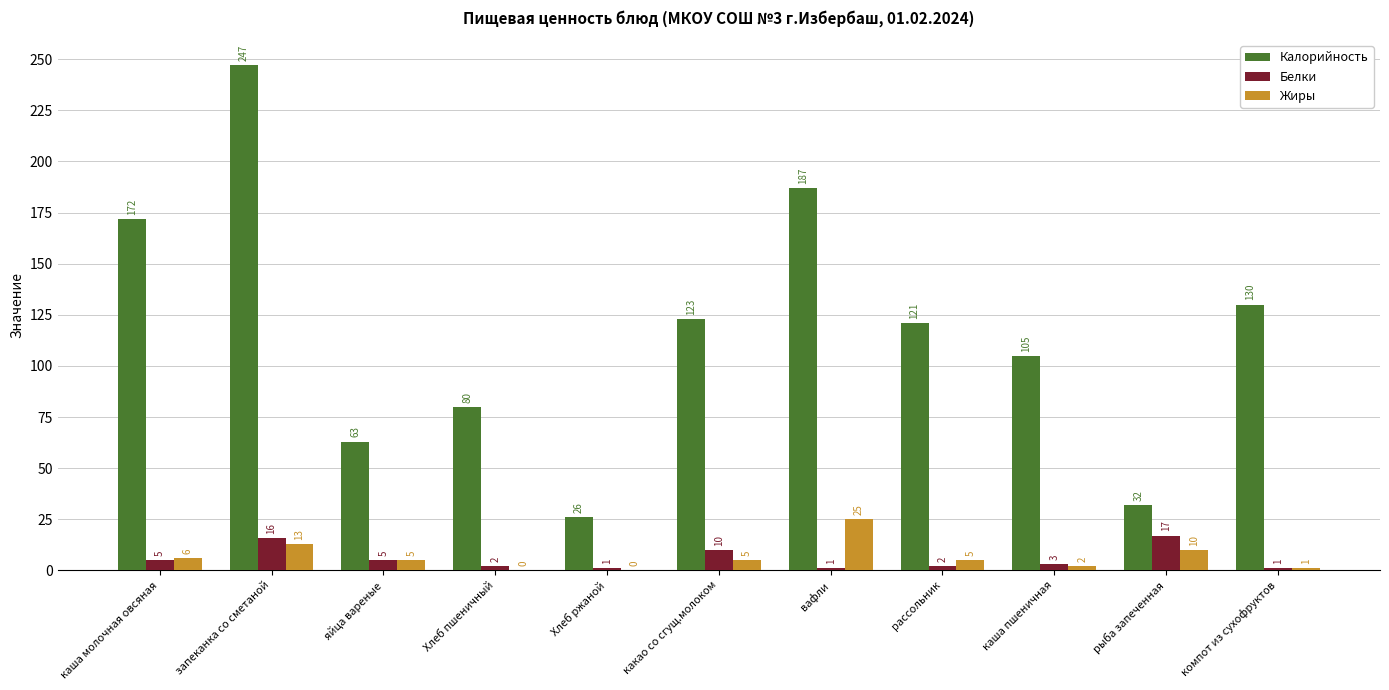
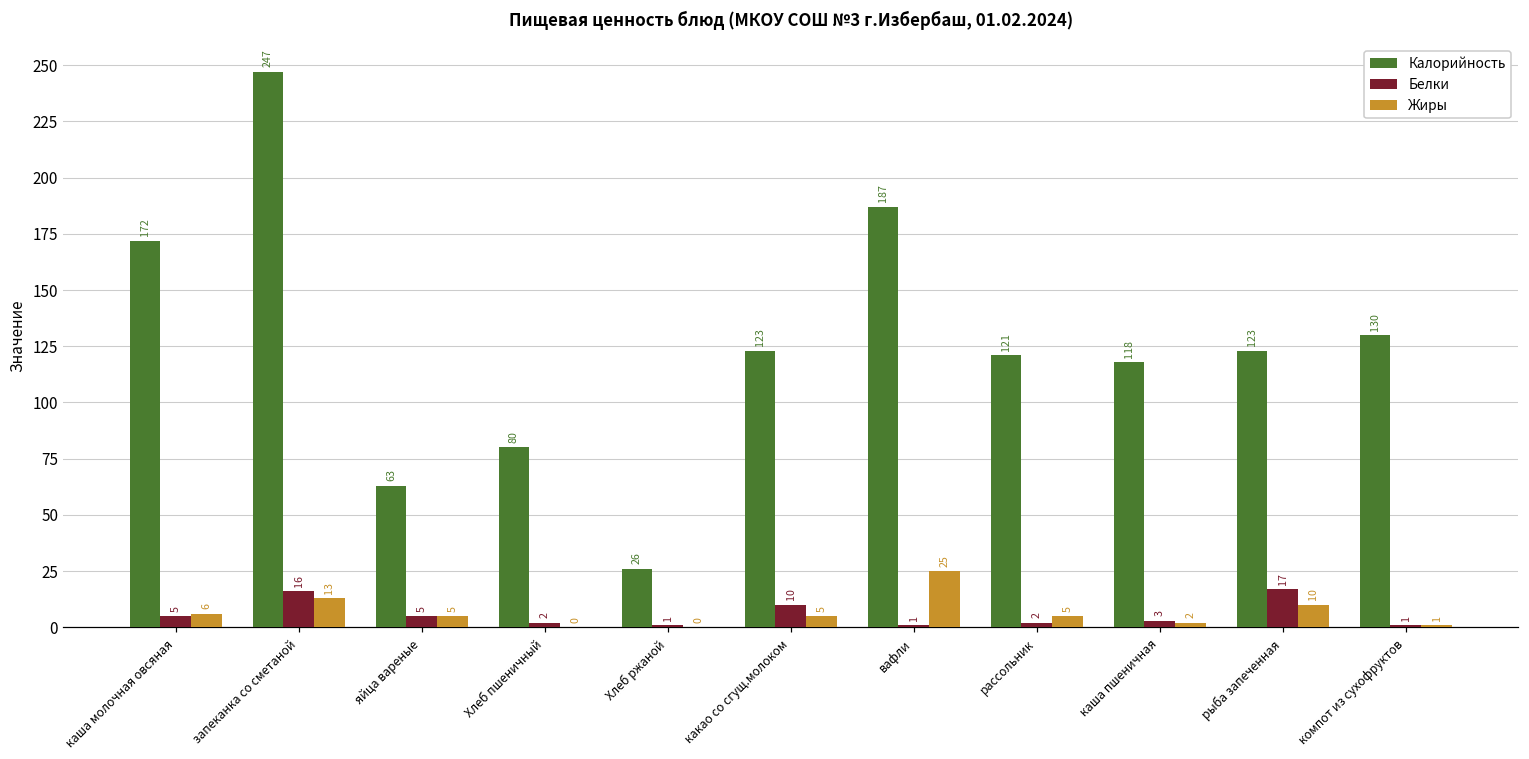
Калорийность, каша пшеничная: 105 -> 118
Калорийность, рыба запеченная: 32 -> 123
